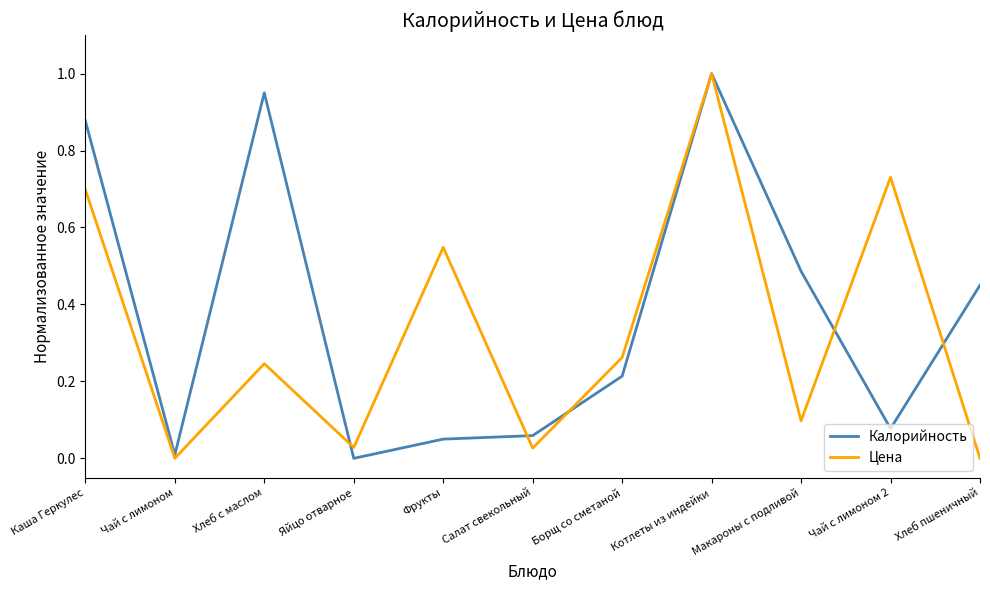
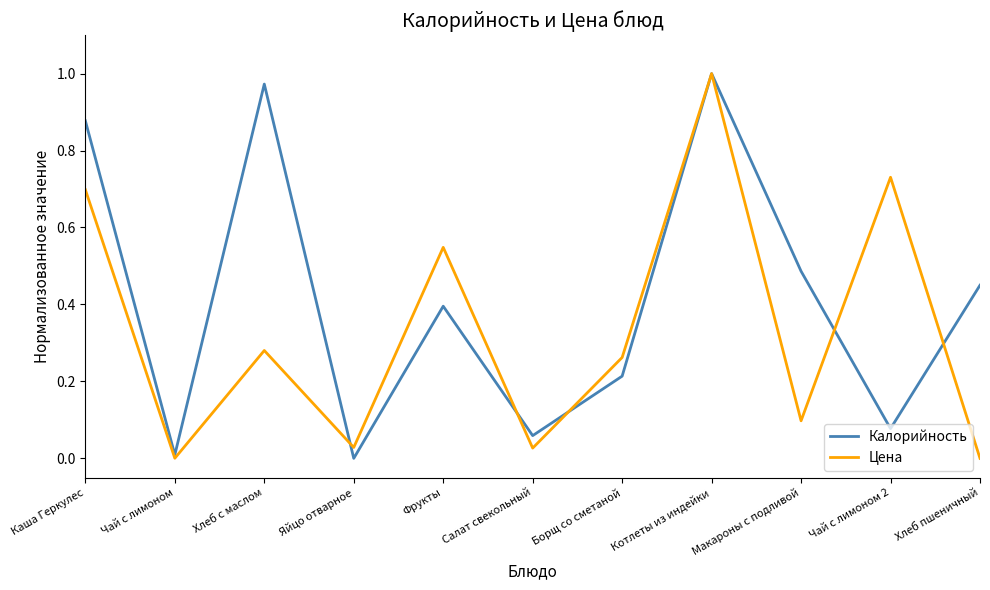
Калорийность, Хлеб с маслом: 0.95 -> 0.97
Цена, Хлеб с маслом: 0.25 -> 0.28
Калорийность, Фрукты: 0.05 -> 0.40
